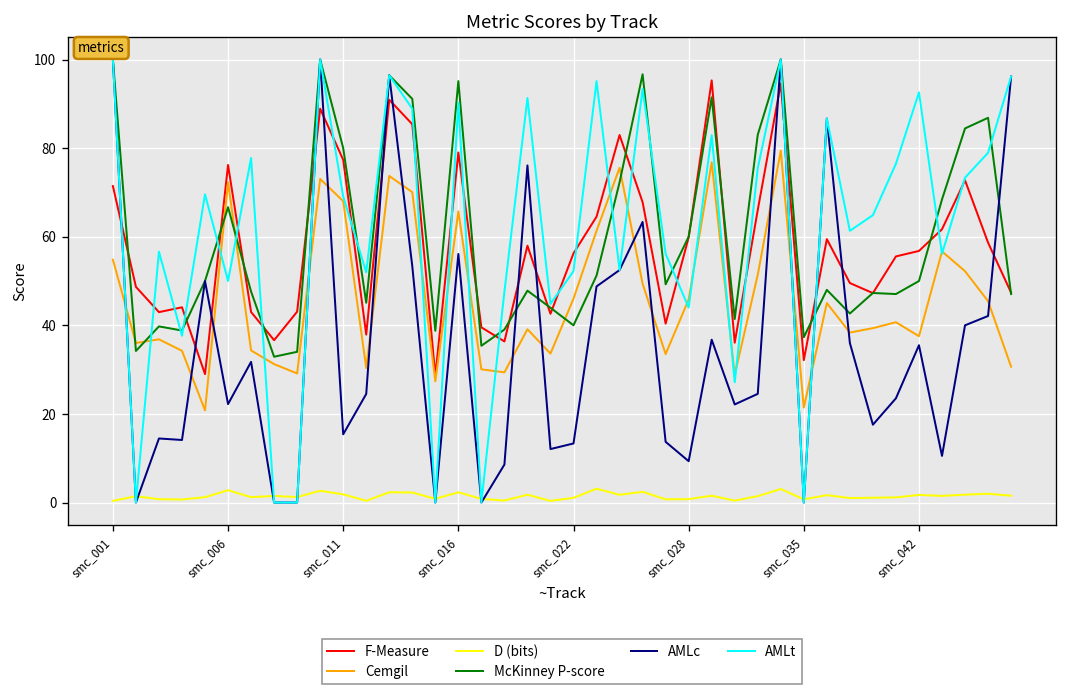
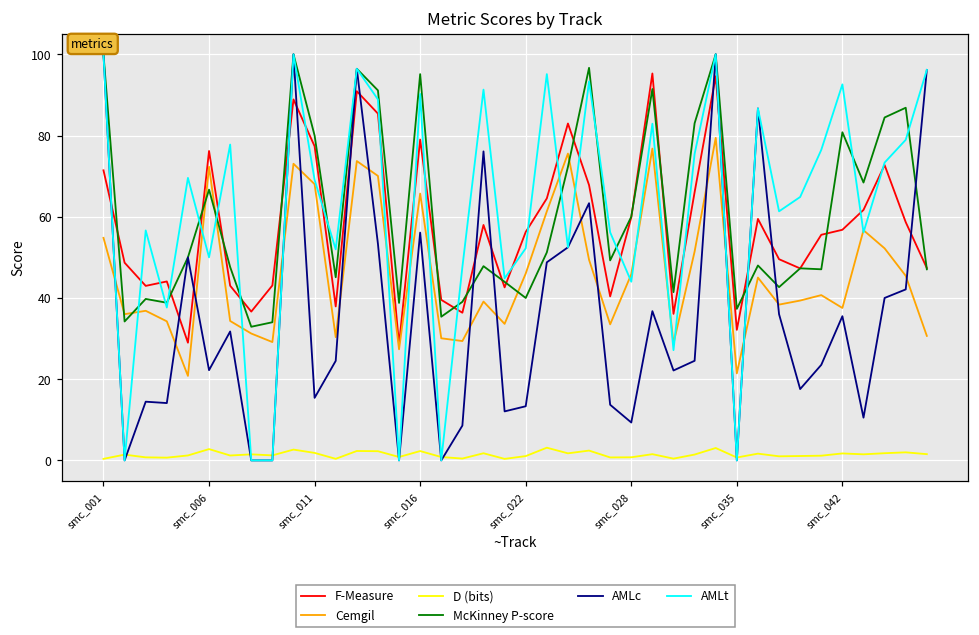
McKinney P-score, smc_042: 50 -> 81
